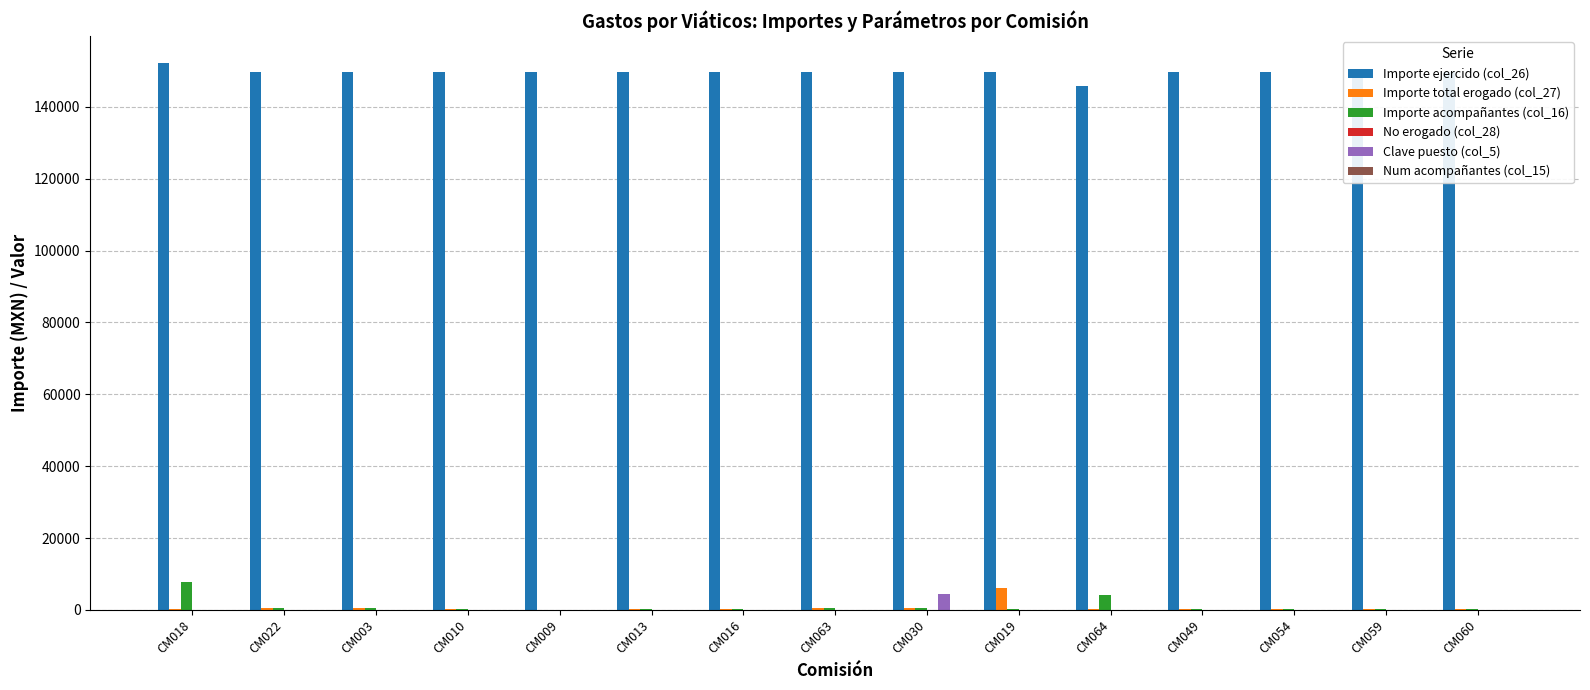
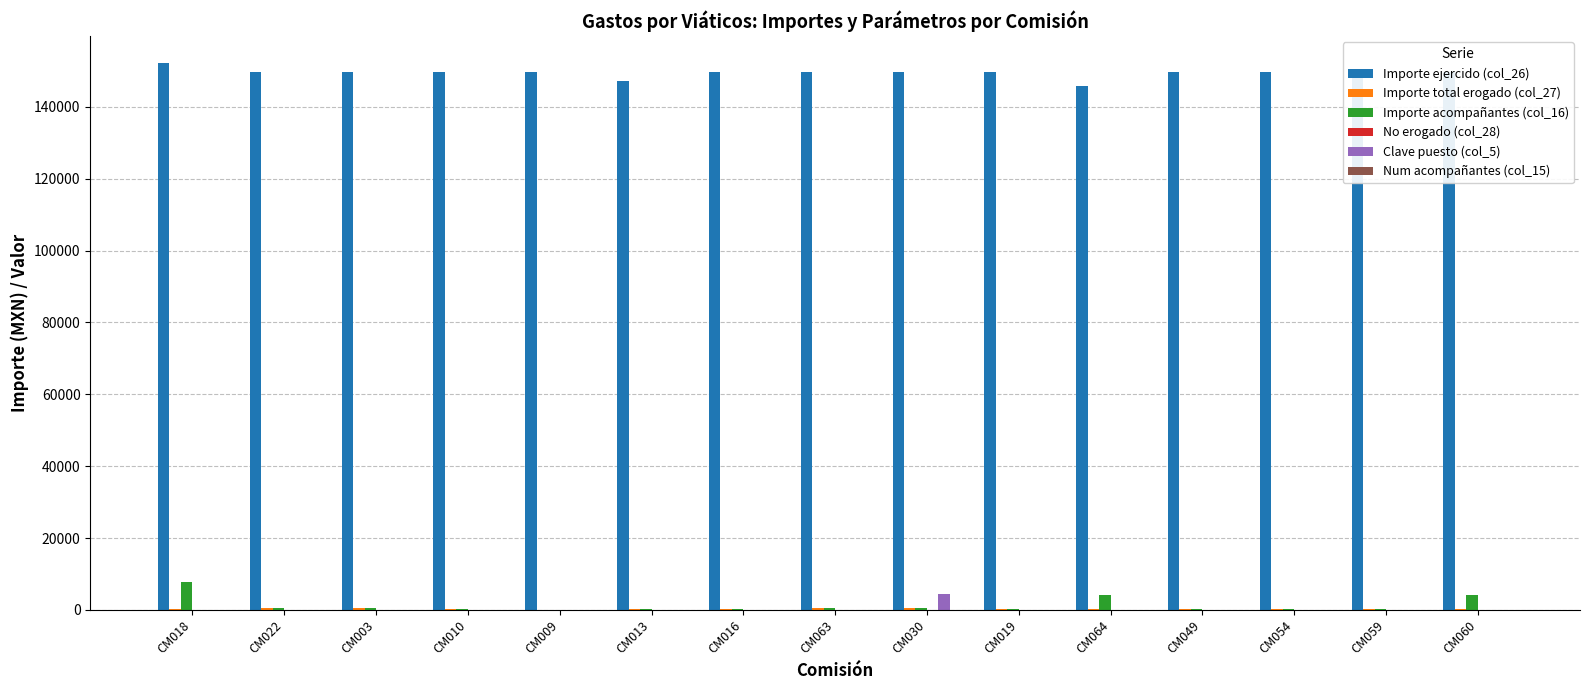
Importe ejercido (col_26), CM013: 150000 -> 147000
Importe total erogado (col_27), CM019: 6000 -> 0
Importe acompañantes (col_16), CM060: 0 -> 4000
